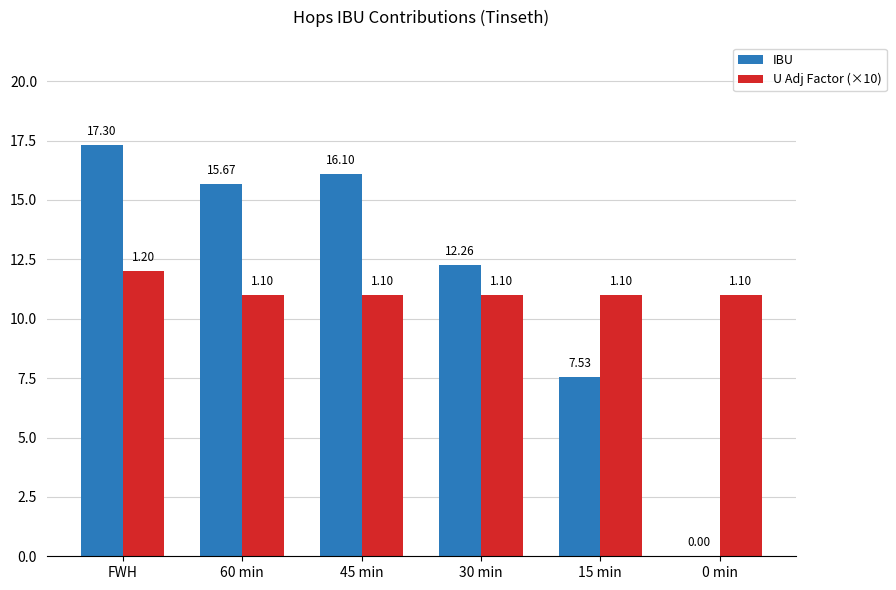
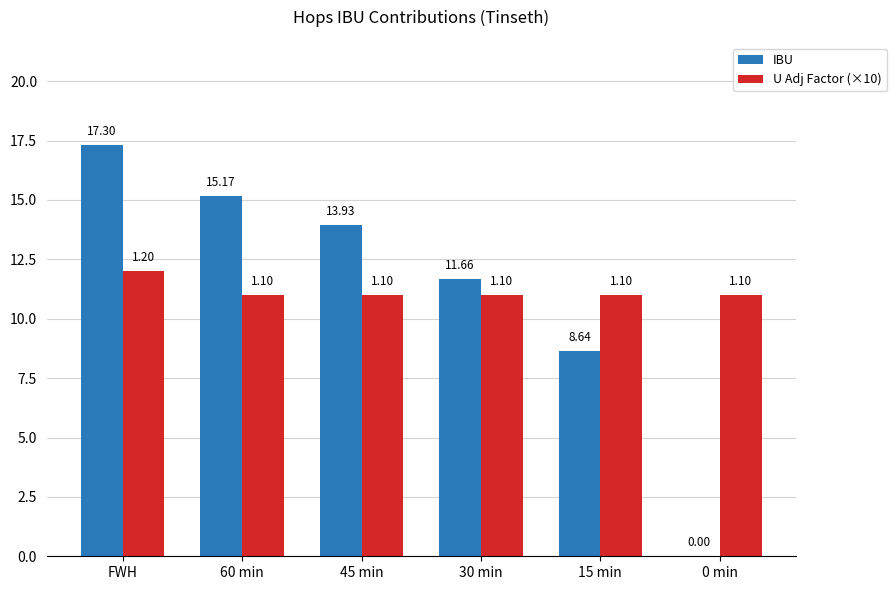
IBU, 60 min: 15.67 -> 15.17
IBU, 45 min: 16.10 -> 13.93
IBU, 30 min: 12.26 -> 11.66
IBU, 15 min: 7.53 -> 8.64
